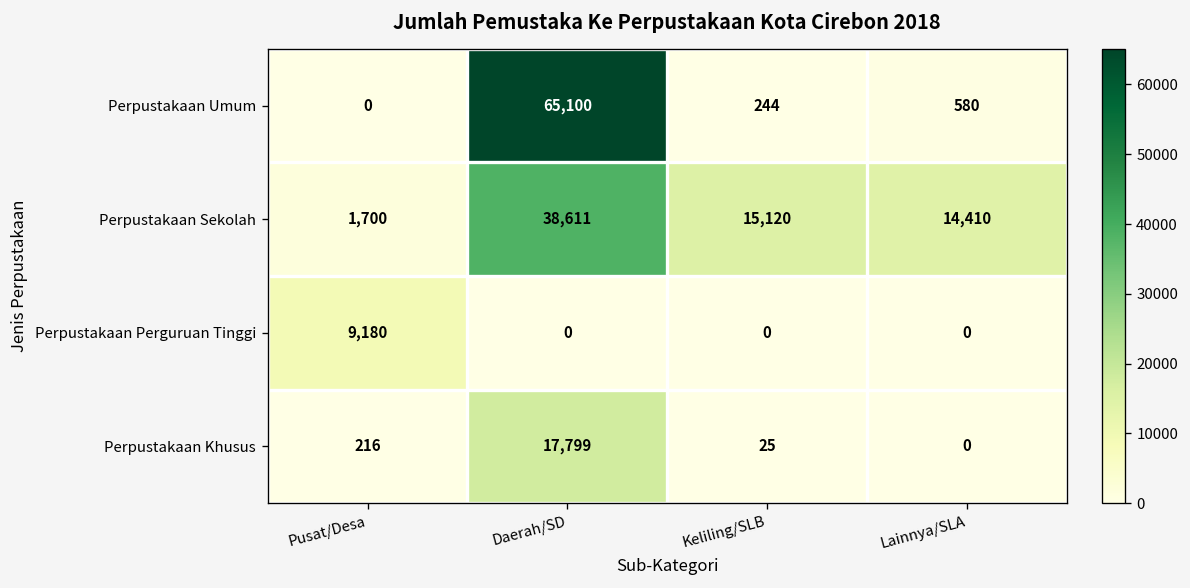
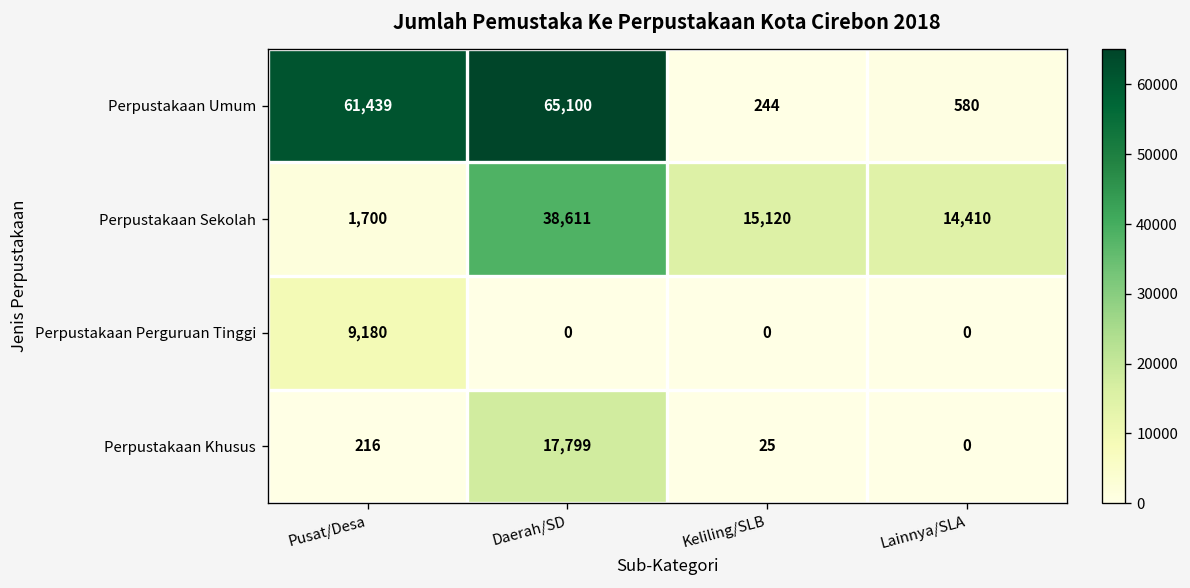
Perpustakaan Umum, Pusat/Desa: 0 -> 61,439
